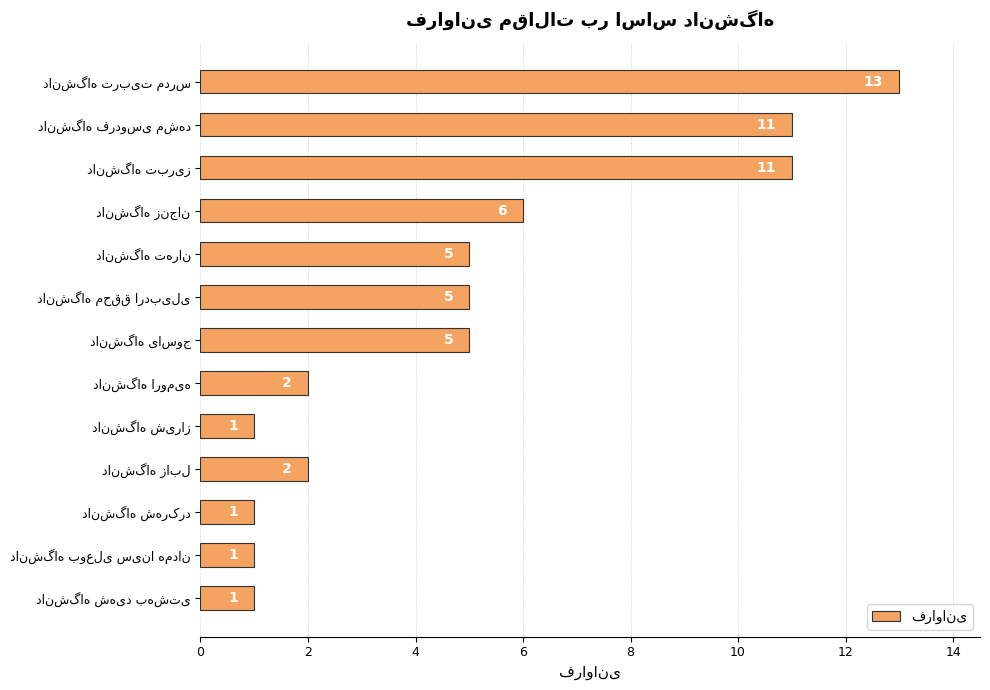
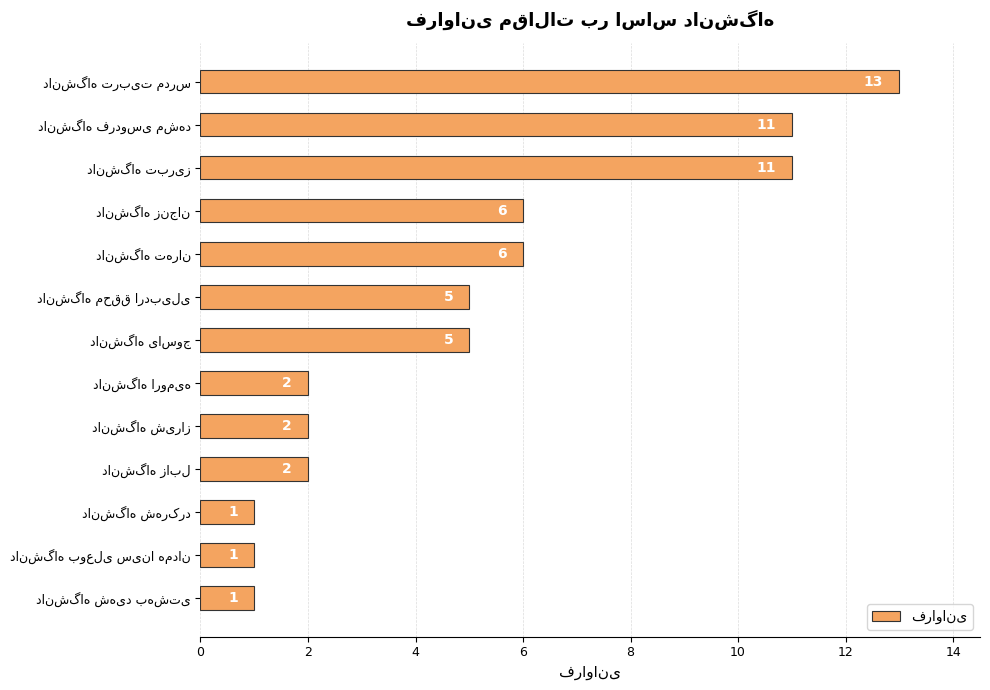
دانشگاه تهران: 5 -> 6
دانشگاه شیراز: 1 -> 2
